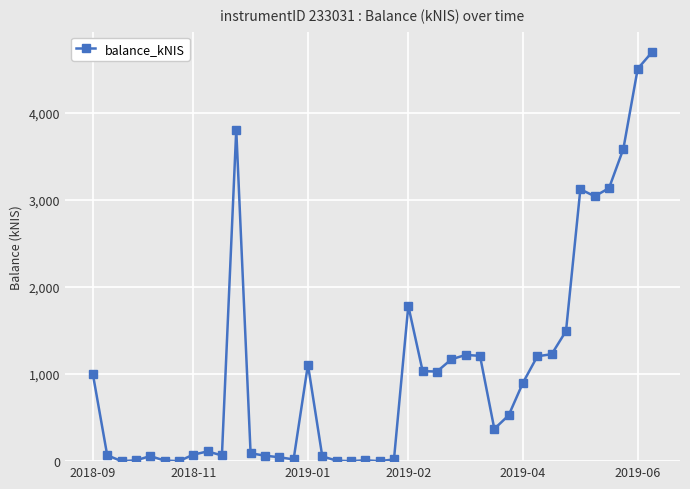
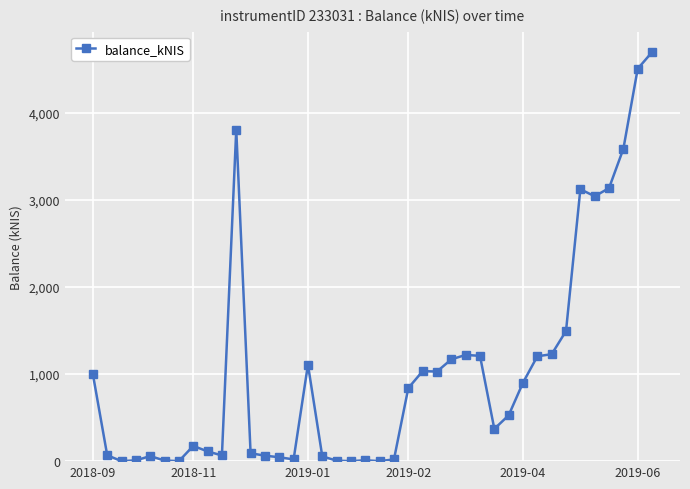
2018-11: 100 -> 200
2019-02: 1,800 -> 800
